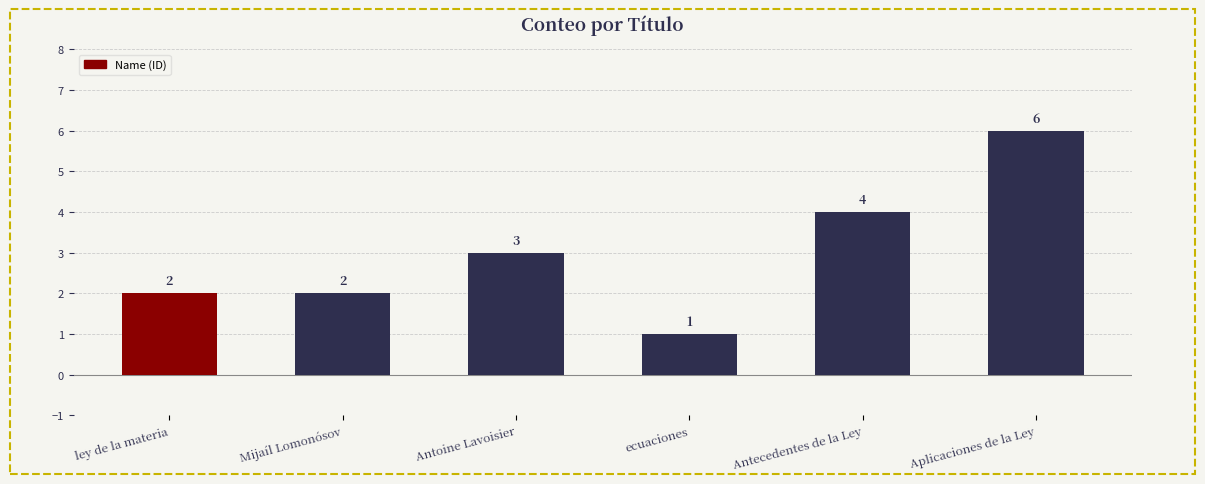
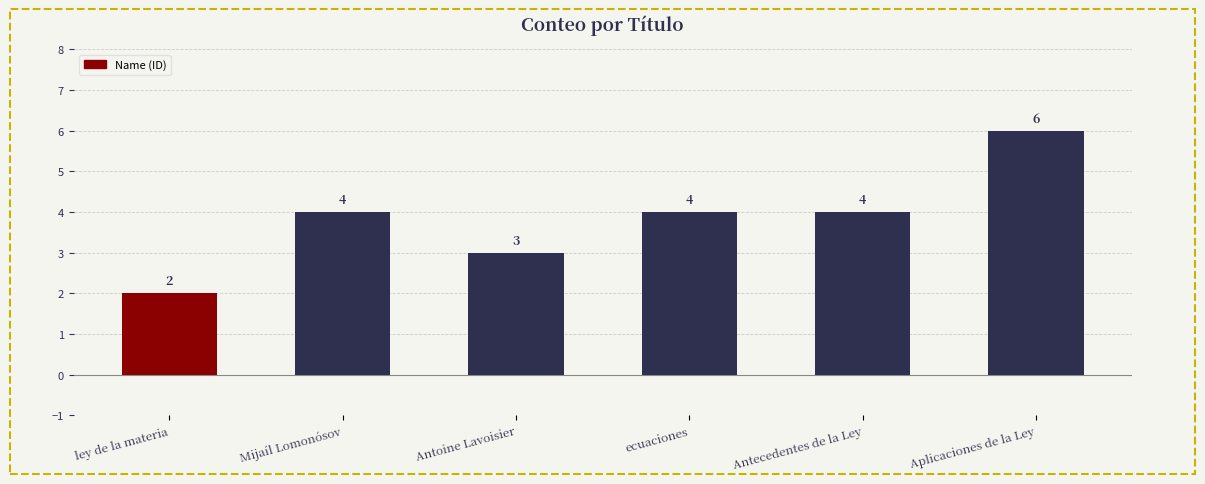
Mijaíl Lomonósov: 2 -> 4
ecuaciones: 1 -> 4
